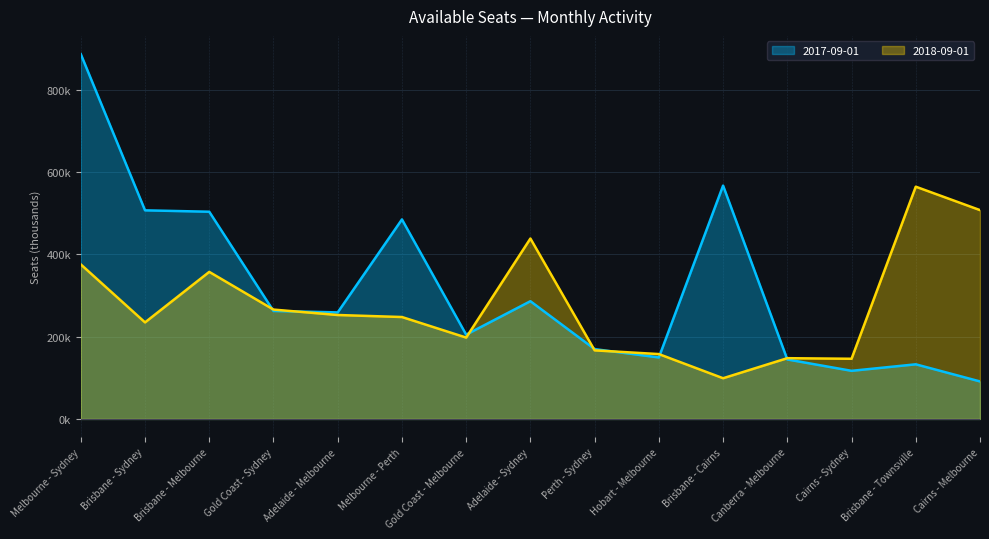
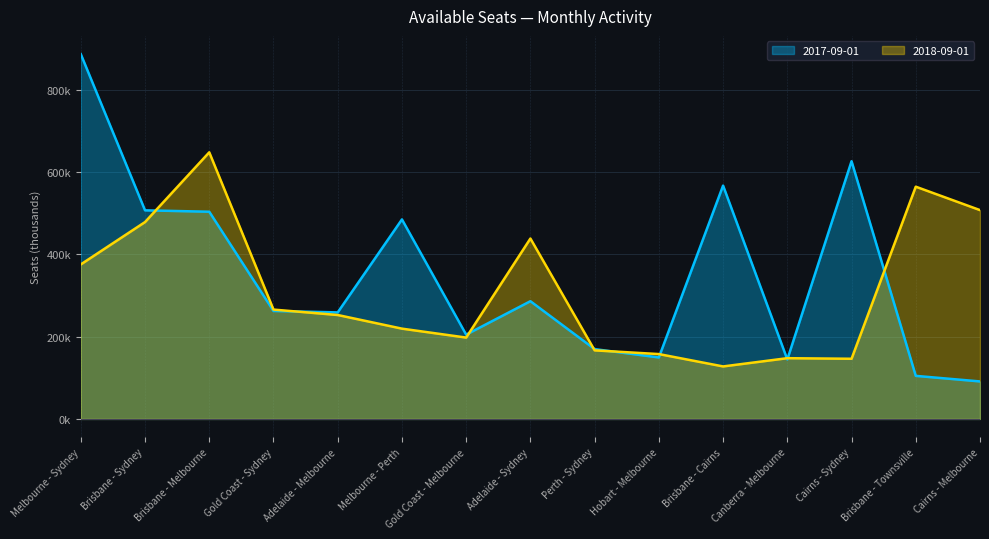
2018-09-01, Brisbane - Sydney: 230000 -> 480000
2018-09-01, Brisbane - Melbourne: 360000 -> 650000
2018-09-01, Melbourne - Perth: 250000 -> 220000
2018-09-01, Brisbane - Cairns: 100000 -> 130000
2017-09-01, Cairns - Sydney: 120000 -> 630000
2017-09-01, Brisbane - Townsville: 130000 -> 100000
